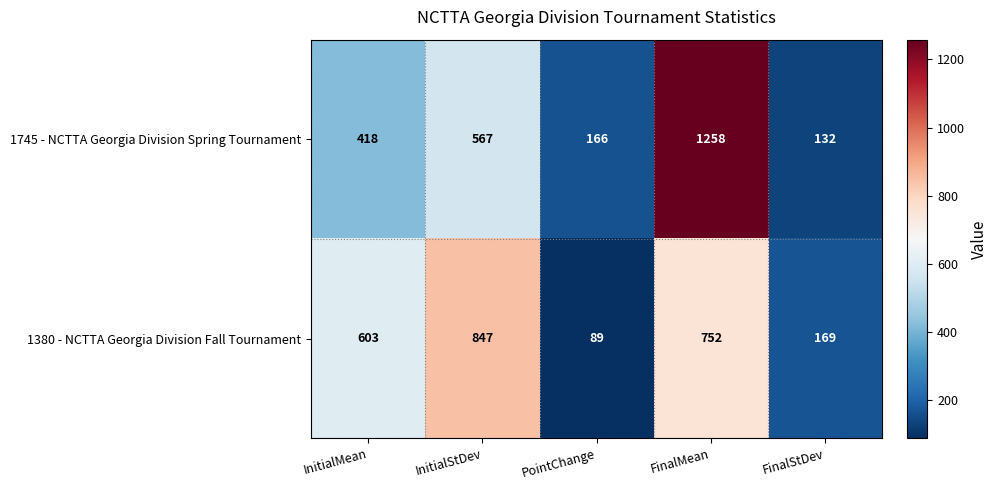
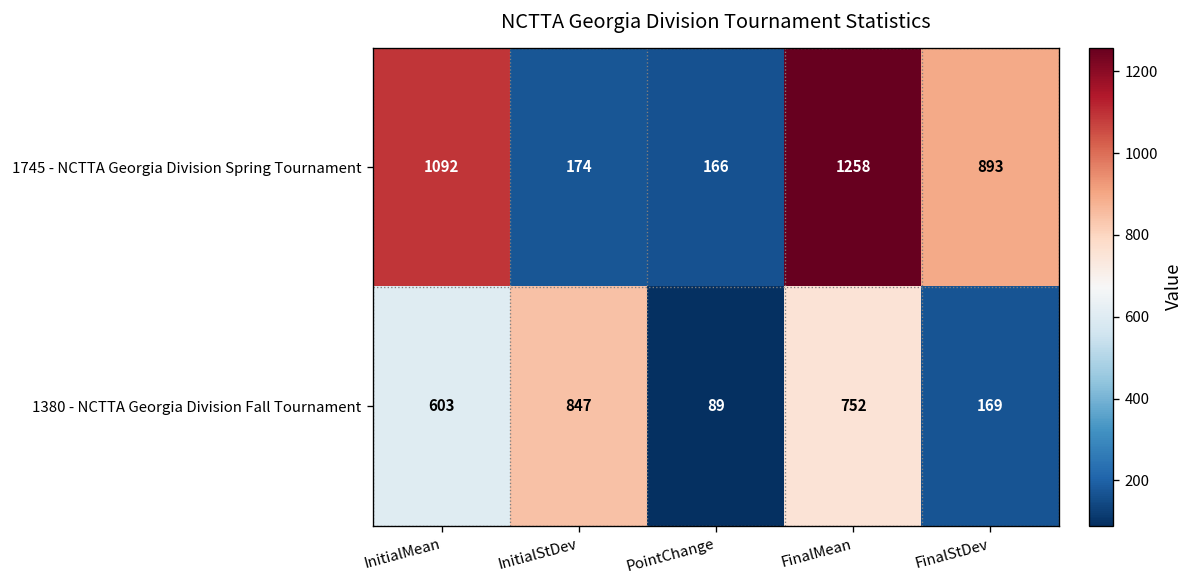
1745 - NCTTA Georgia Division Spring Tournament, InitialMean: 418 -> 1092
1745 - NCTTA Georgia Division Spring Tournament, InitialStDev: 567 -> 174
1745 - NCTTA Georgia Division Spring Tournament, FinalStDev: 132 -> 893
